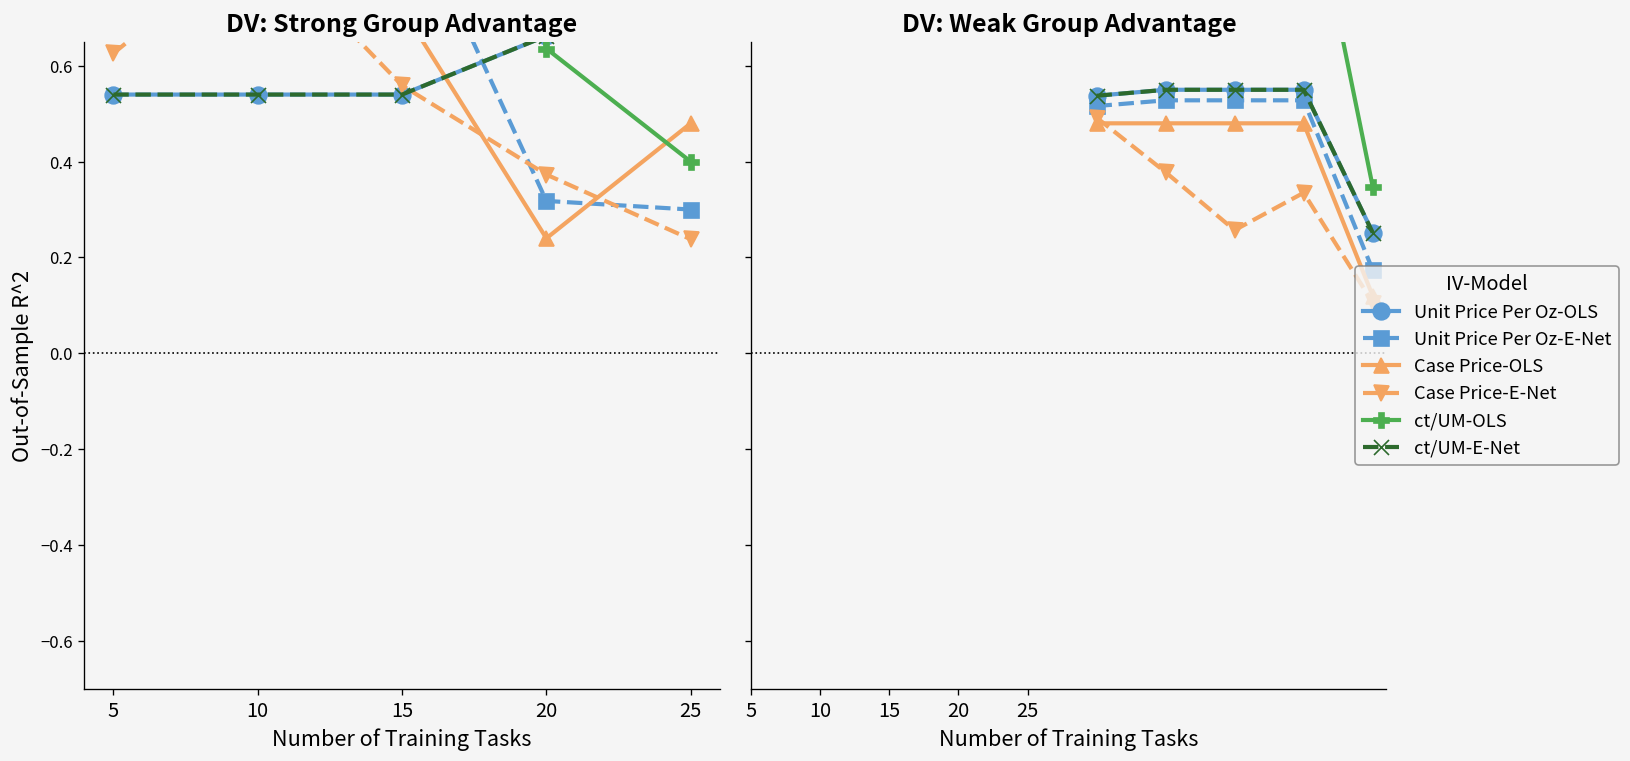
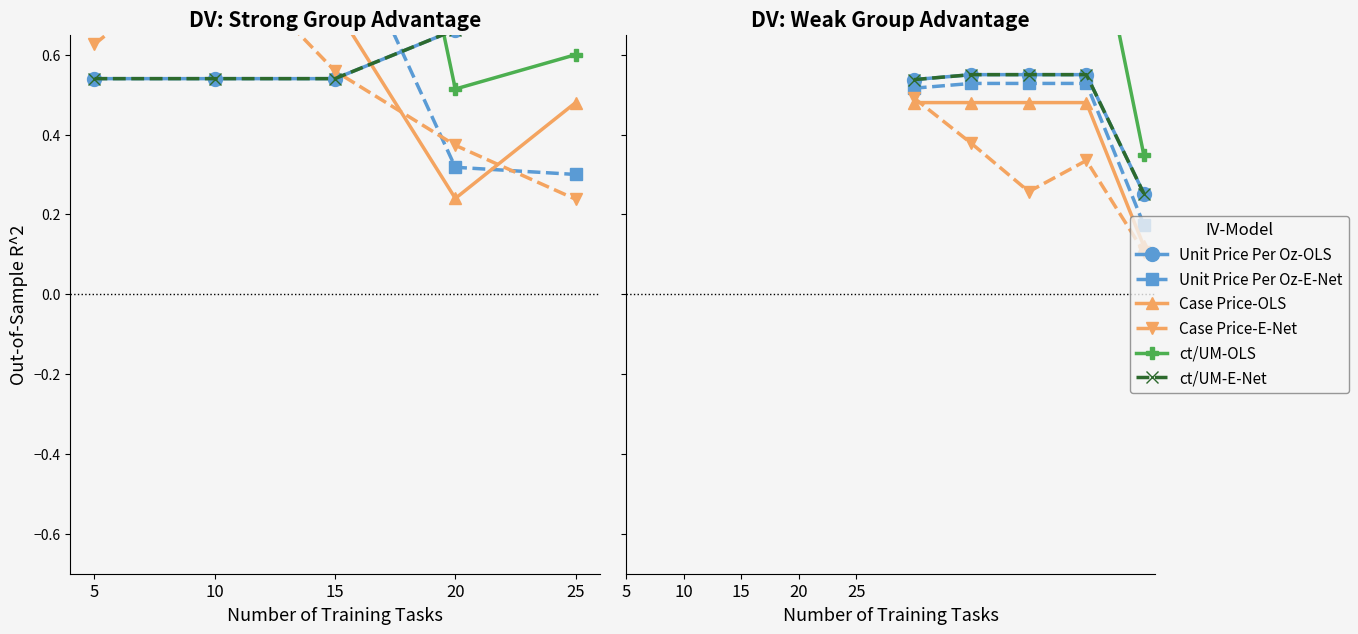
DV: Strong Group Advantage, ct/UM-OLS, 20: 0.64 -> 0.51
DV: Strong Group Advantage, ct/UM-OLS, 25: 0.4 -> 0.6
